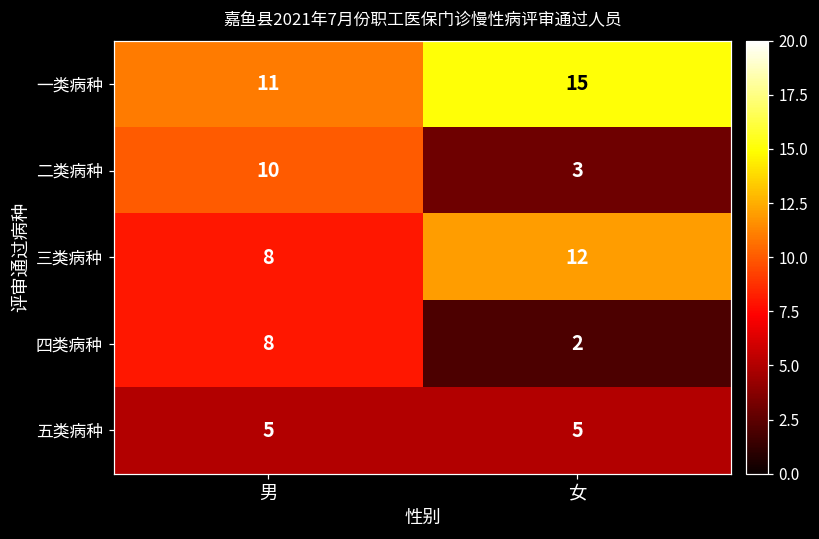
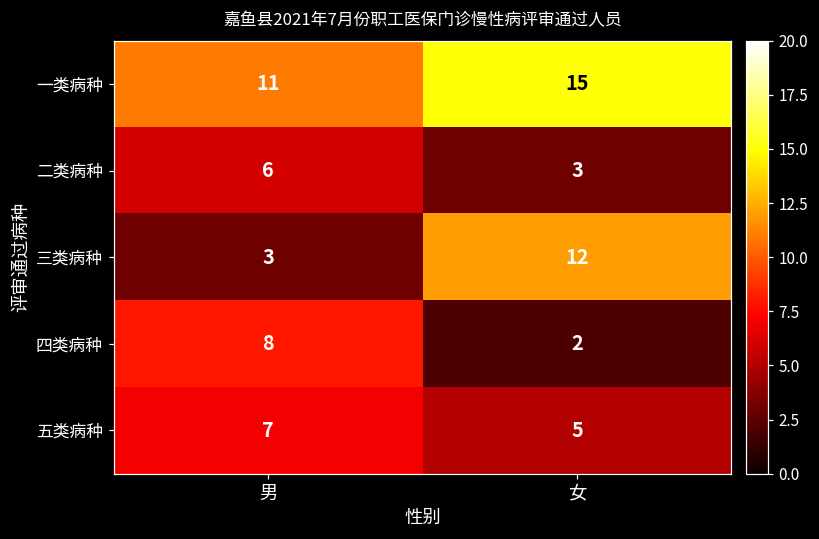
二类病种, 男: 10 -> 6
三类病种, 男: 8 -> 3
五类病种, 男: 5 -> 7
